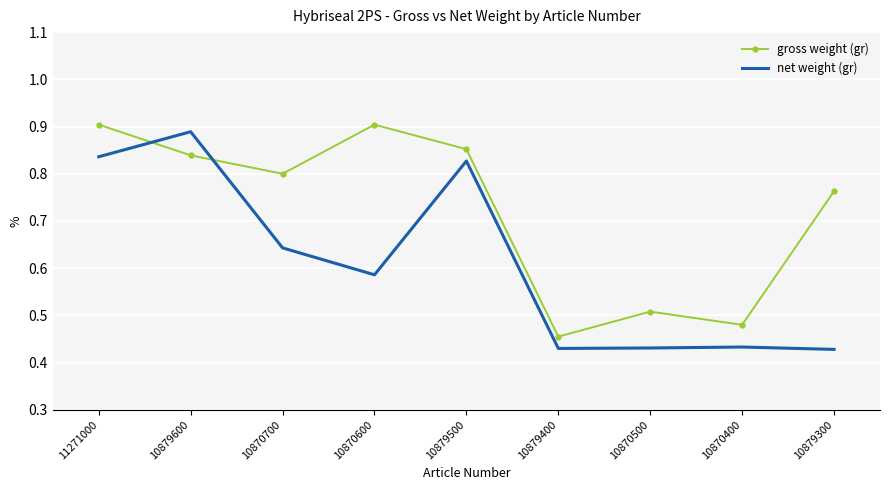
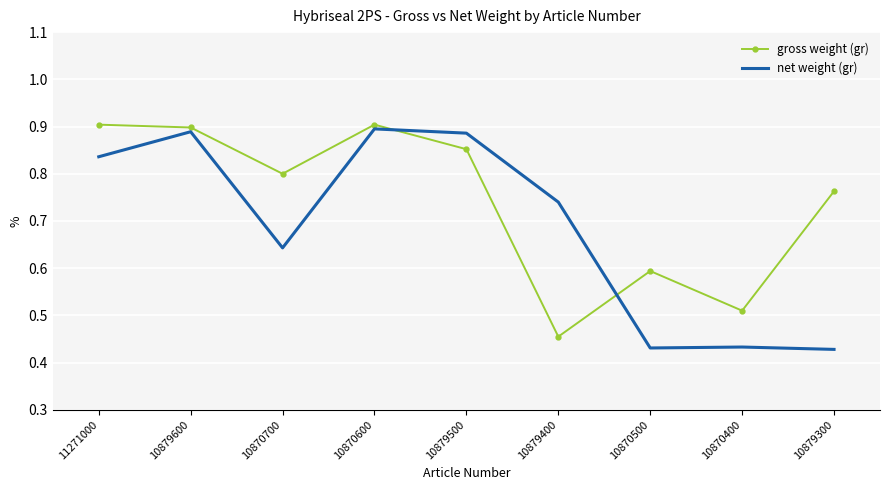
gross weight (gr), 10879600: 0.84 -> 0.90
net weight (gr), 10870600: 0.59 -> 0.90
net weight (gr), 10879500: 0.83 -> 0.89
net weight (gr), 10879400: 0.43 -> 0.74
gross weight (gr), 10870500: 0.51 -> 0.59
gross weight (gr), 10870400: 0.48 -> 0.51
